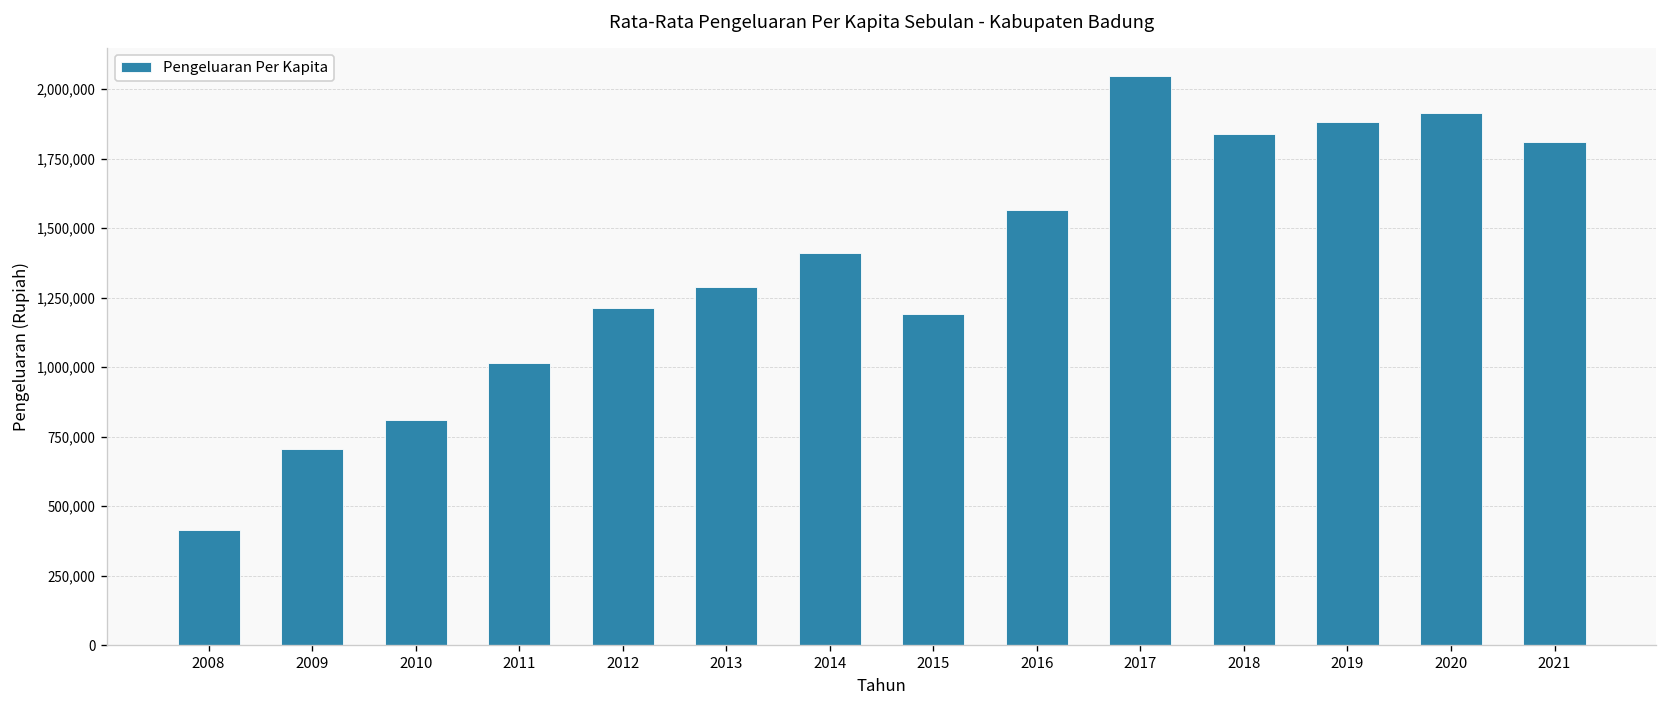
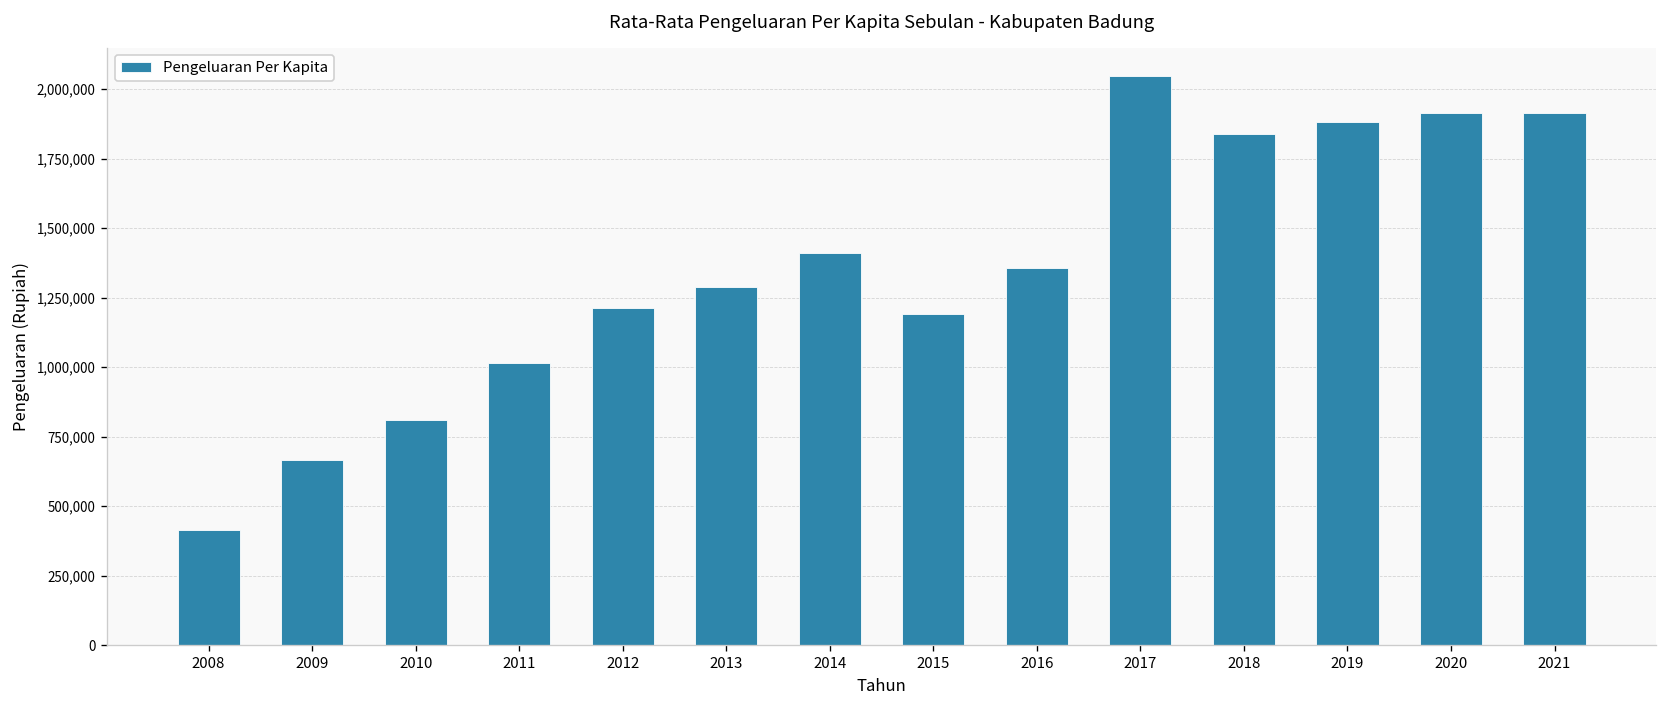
2009: 710,000 -> 660,000
2016: 1,560,000 -> 1,360,000
2021: 1,810,000 -> 1,920,000
